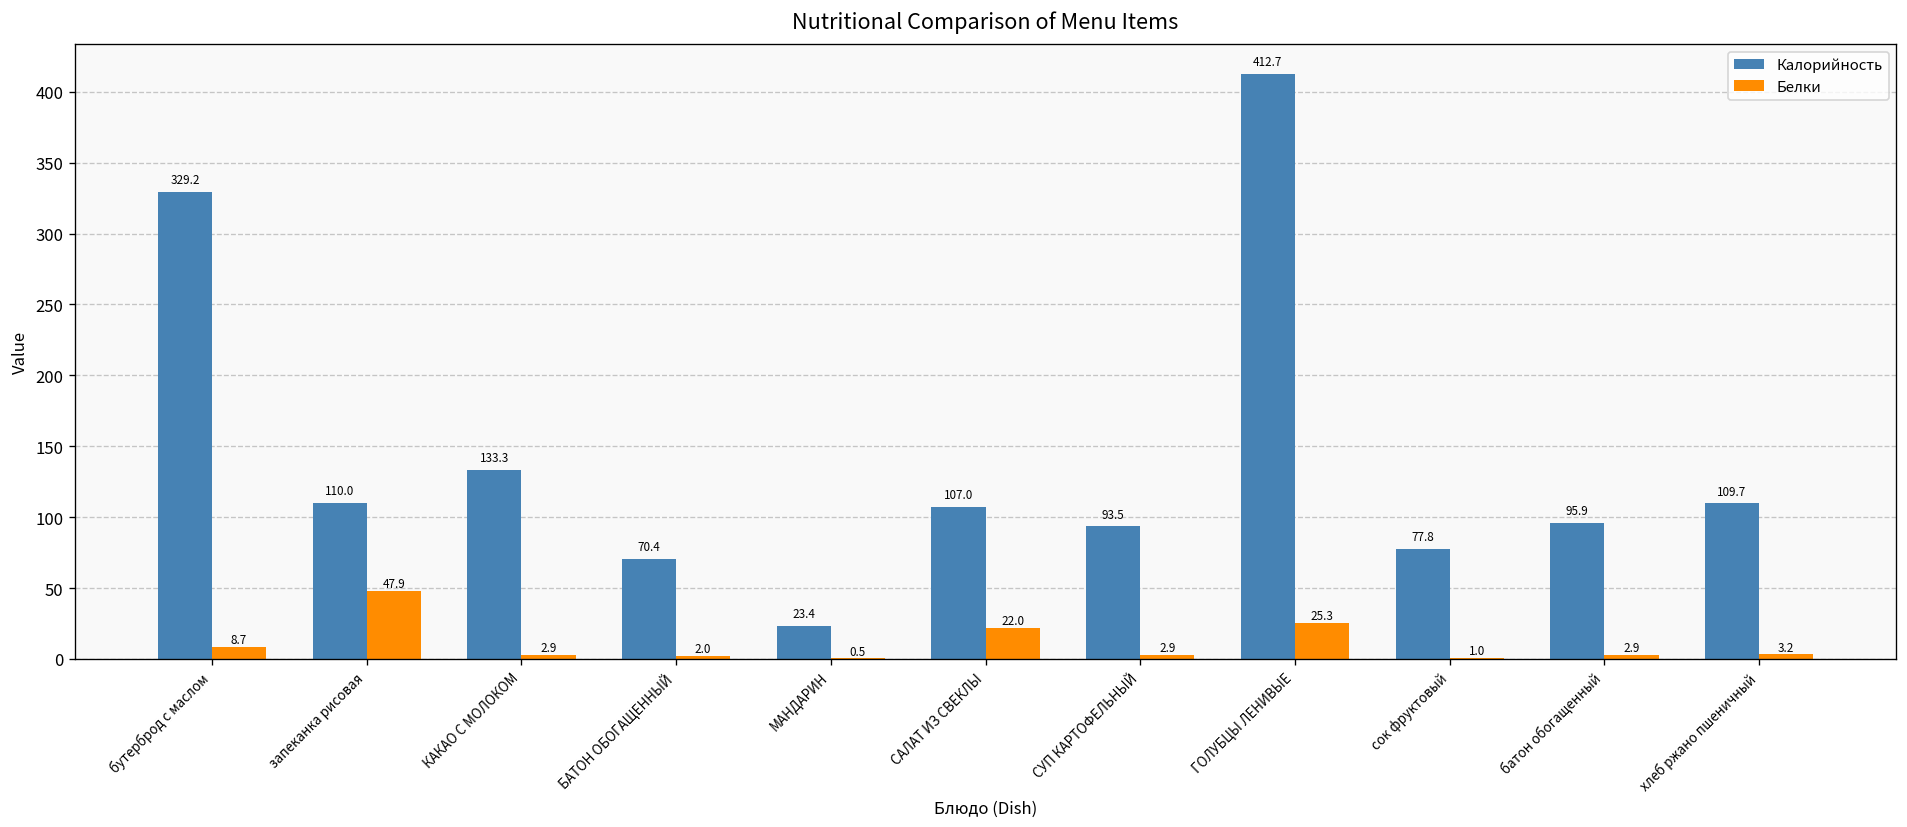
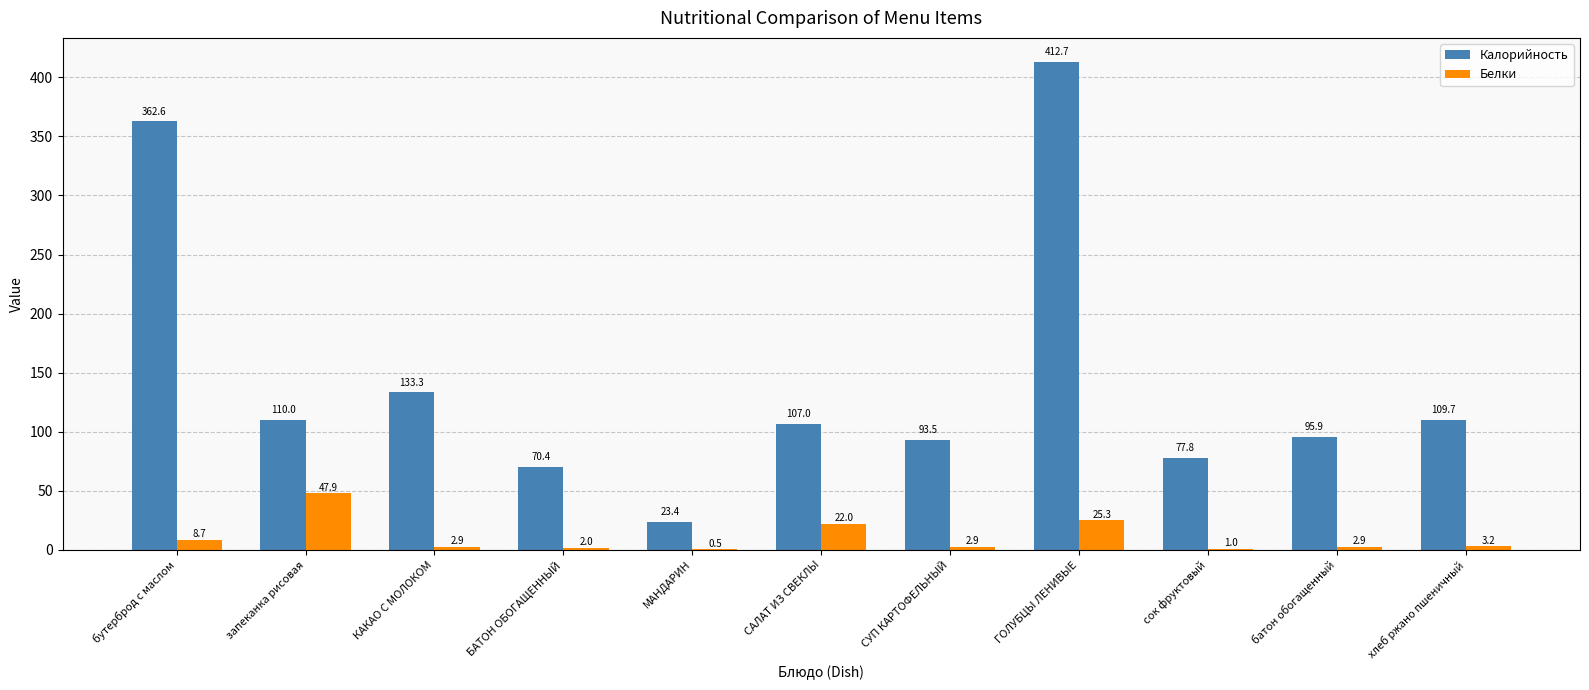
Калорийность, бутерброд с маслом: 329.2 -> 362.6
